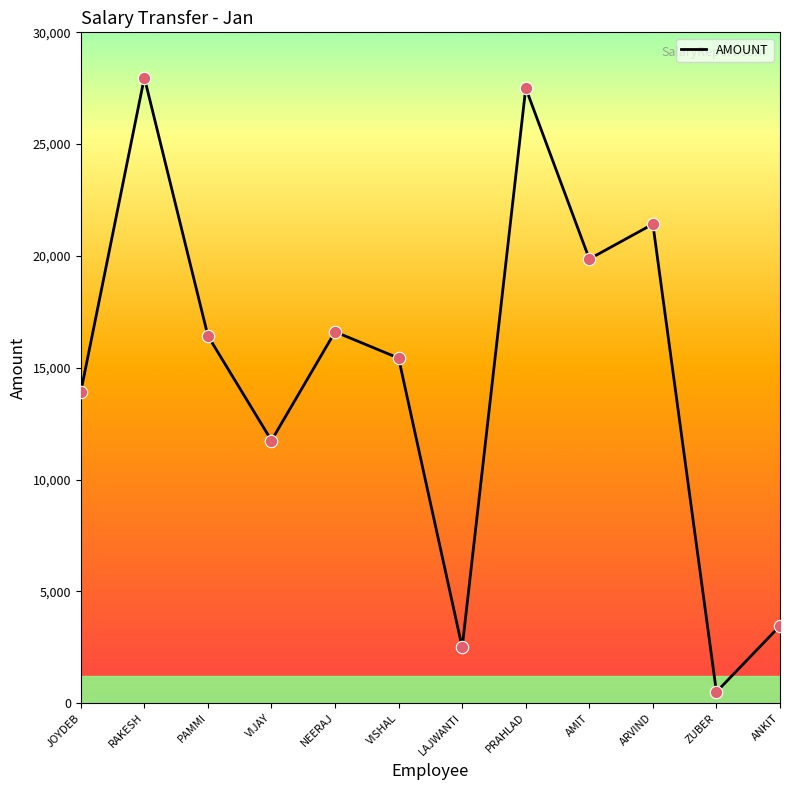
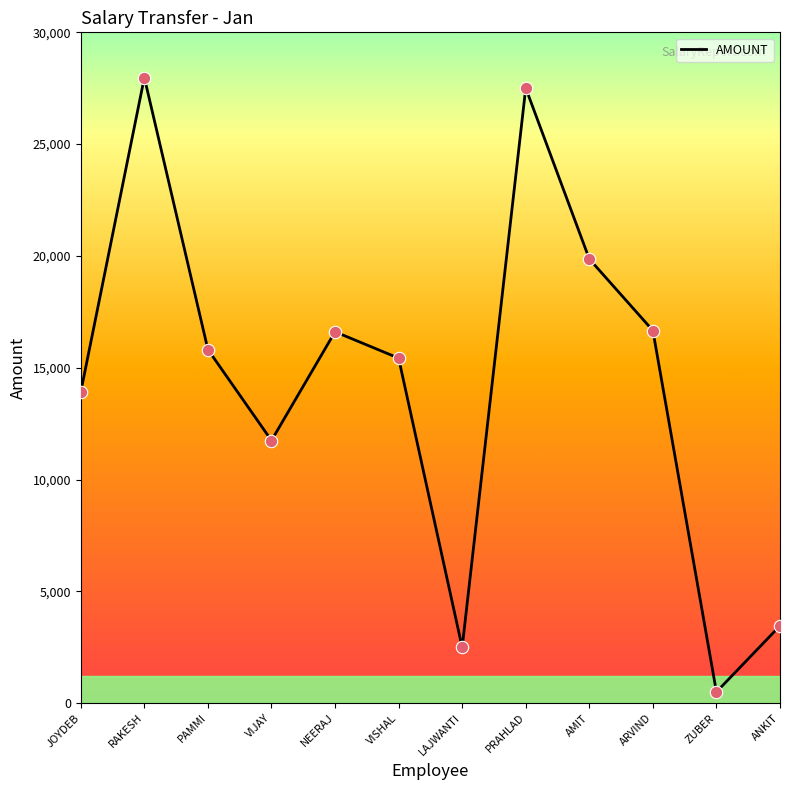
PAMMI: 16,400 -> 15,800
ARVIND: 21,400 -> 16,700
